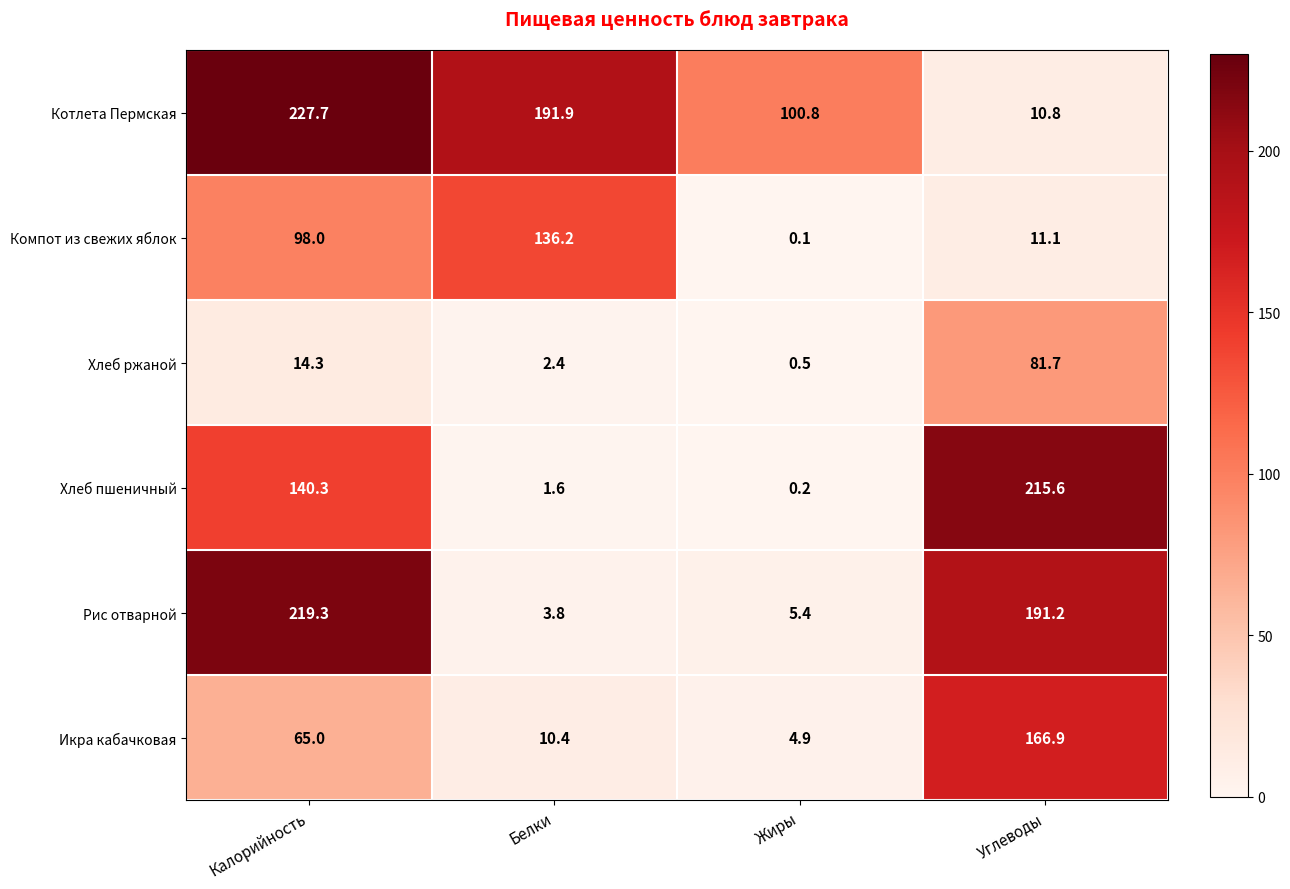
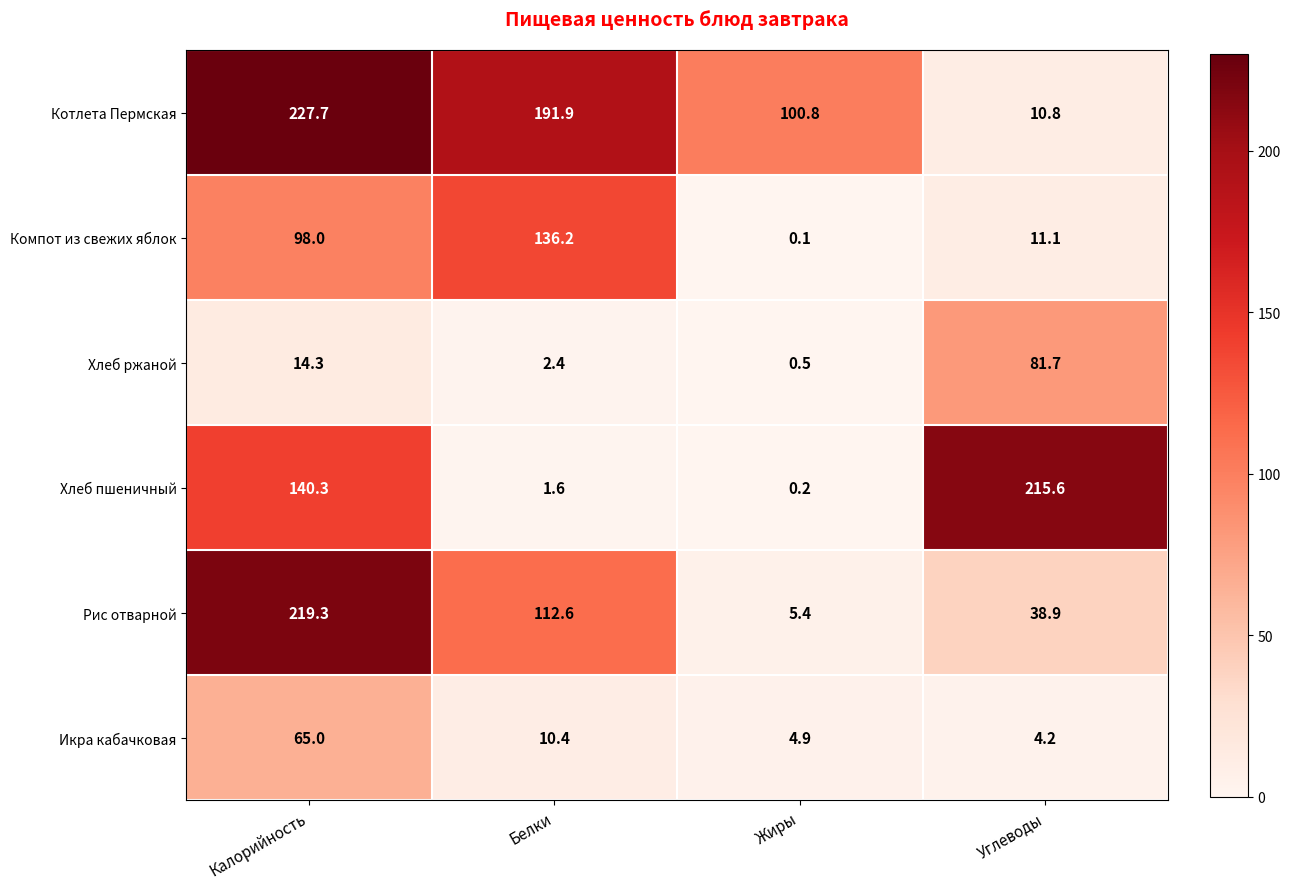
Рис отварной, Белки: 3.8 -> 112.6
Рис отварной, Углеводы: 191.2 -> 38.9
Икра кабачковая, Углеводы: 166.9 -> 4.2
